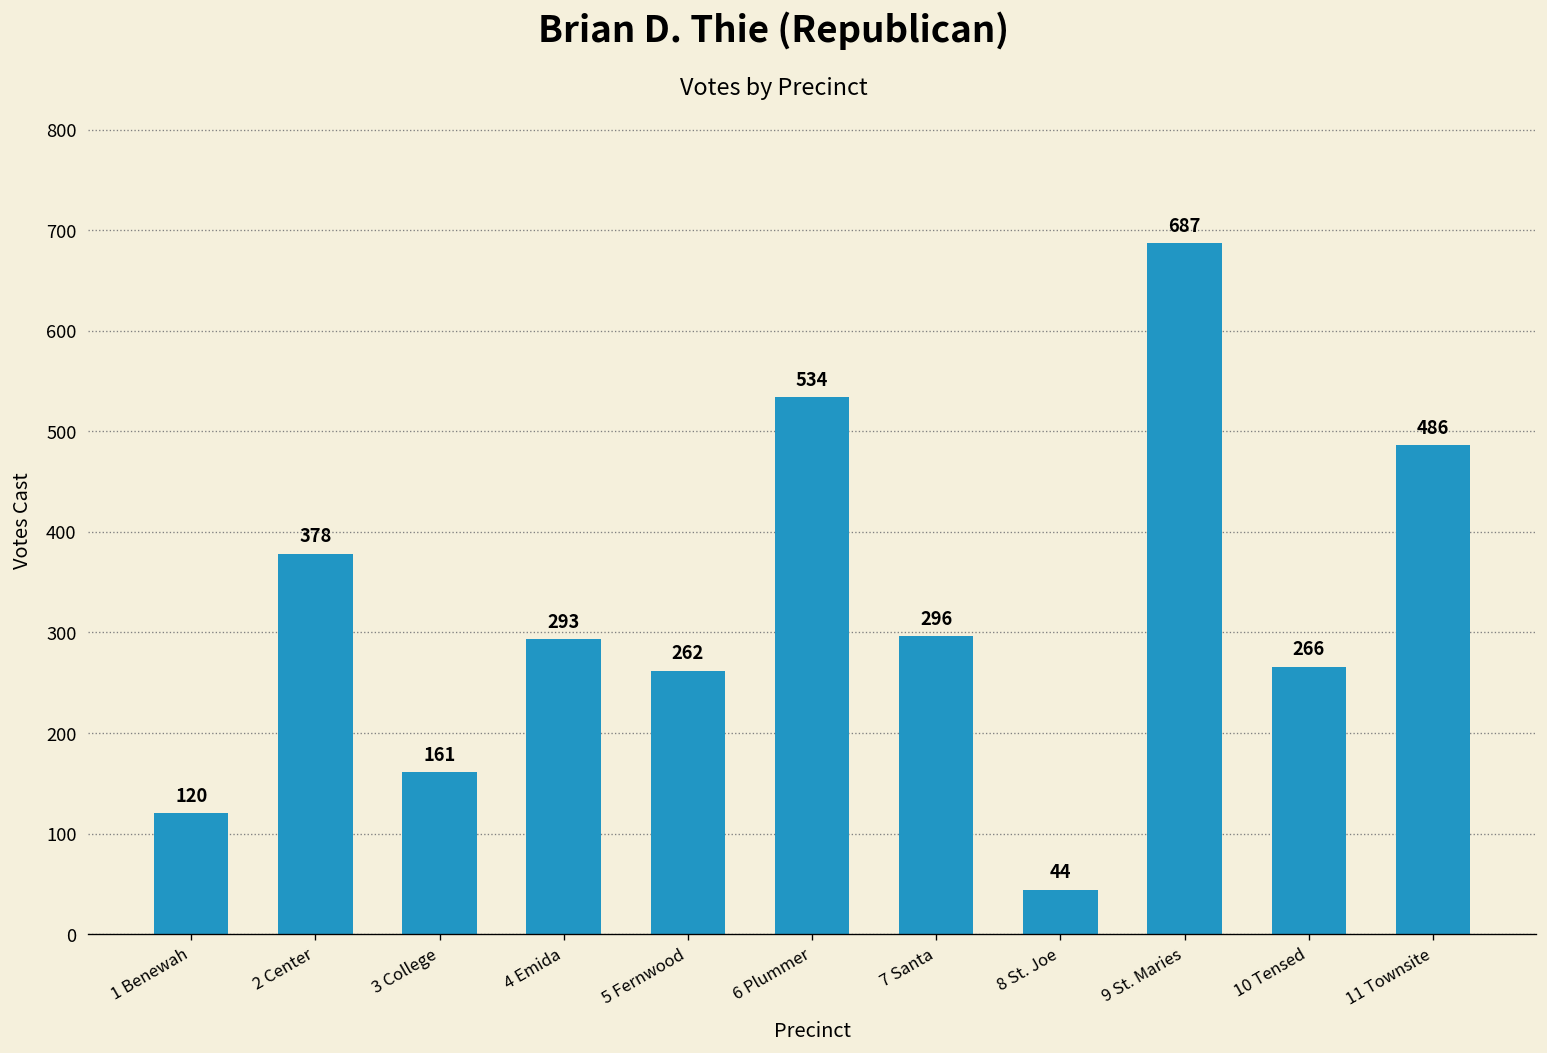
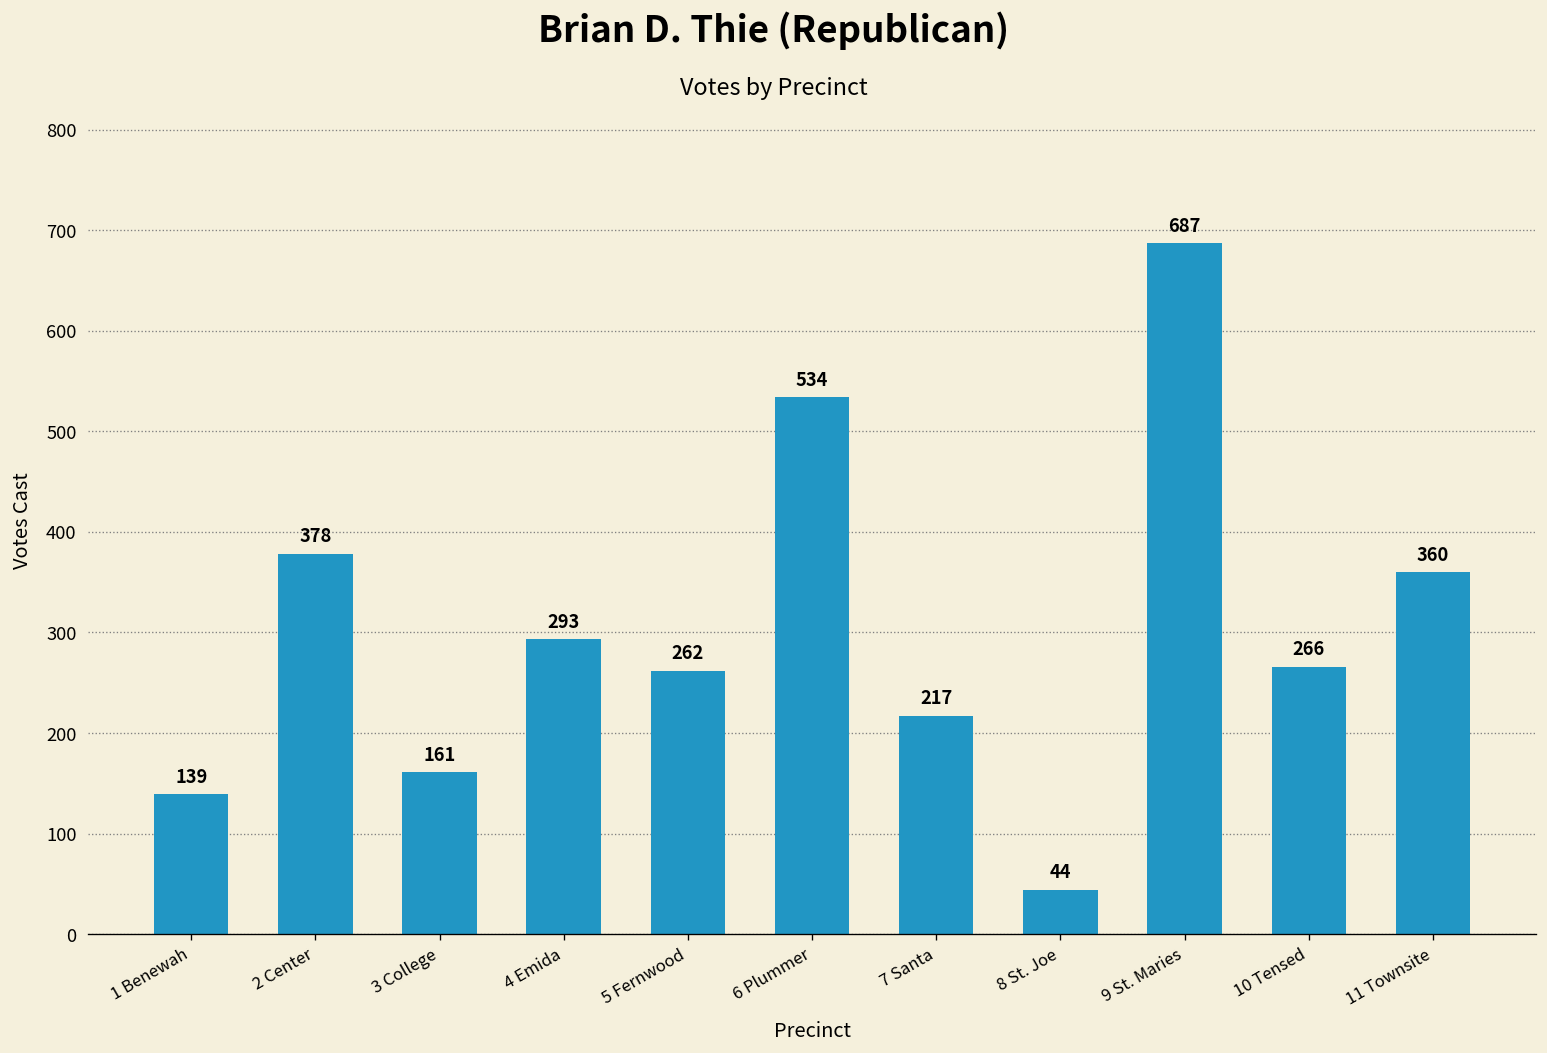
1 Benewah: 120 -> 139
7 Santa: 296 -> 217
11 Townsite: 486 -> 360
